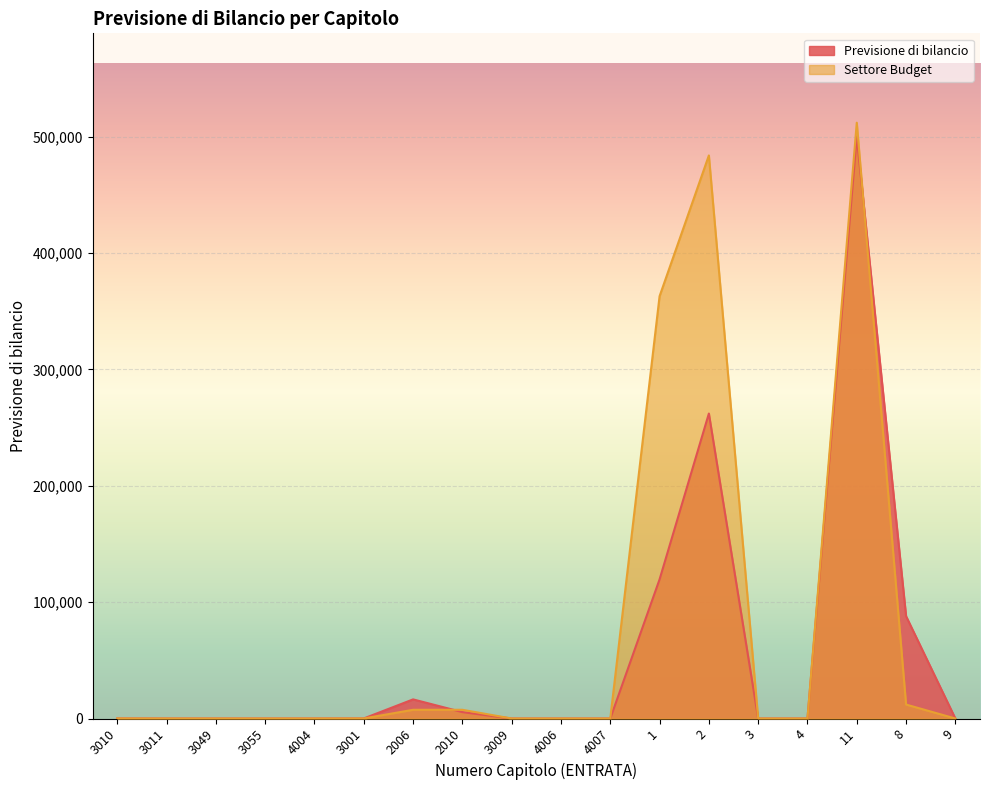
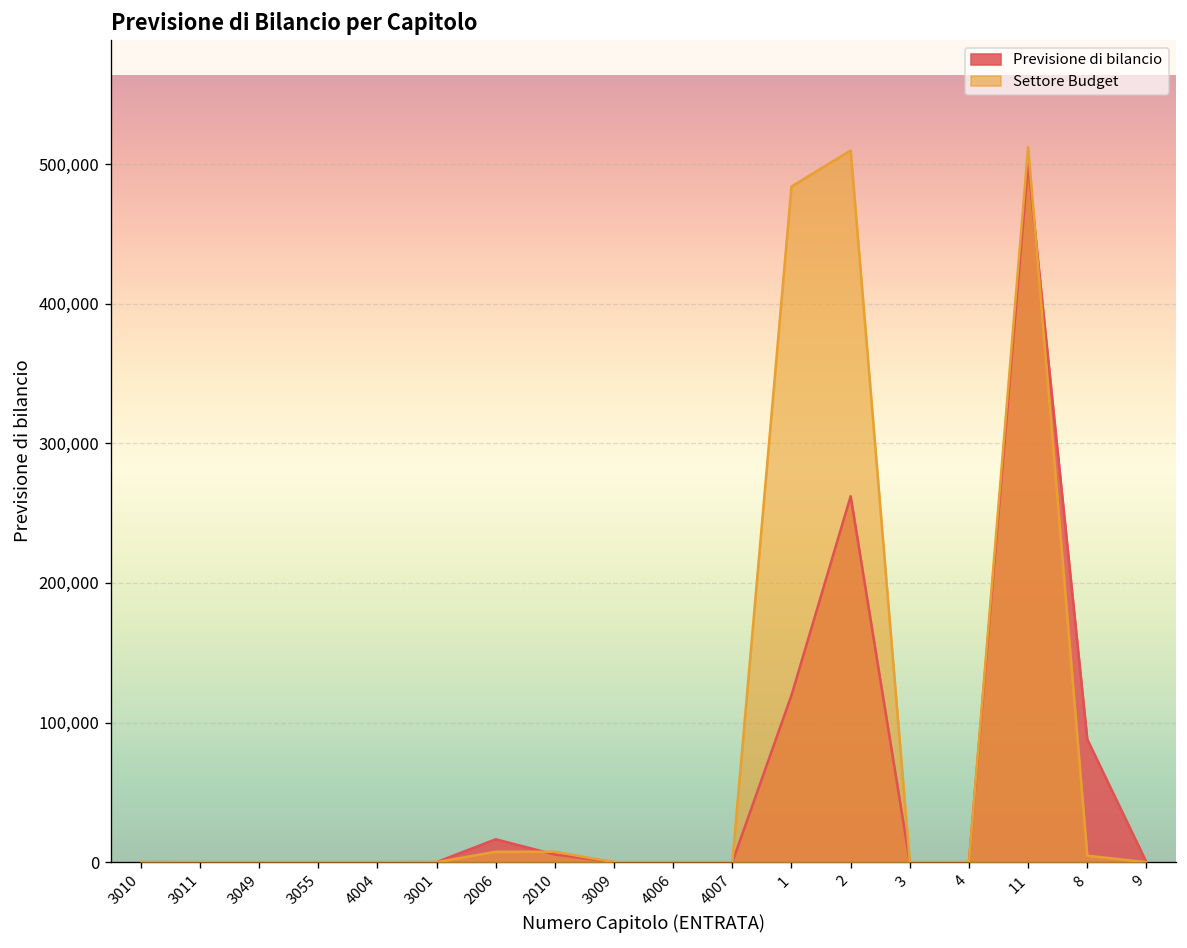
Settore Budget, 1: 363,000 -> 484,000
Settore Budget, 2: 484,000 -> 510,000
Settore Budget, 8: 12,000 -> 5,000
